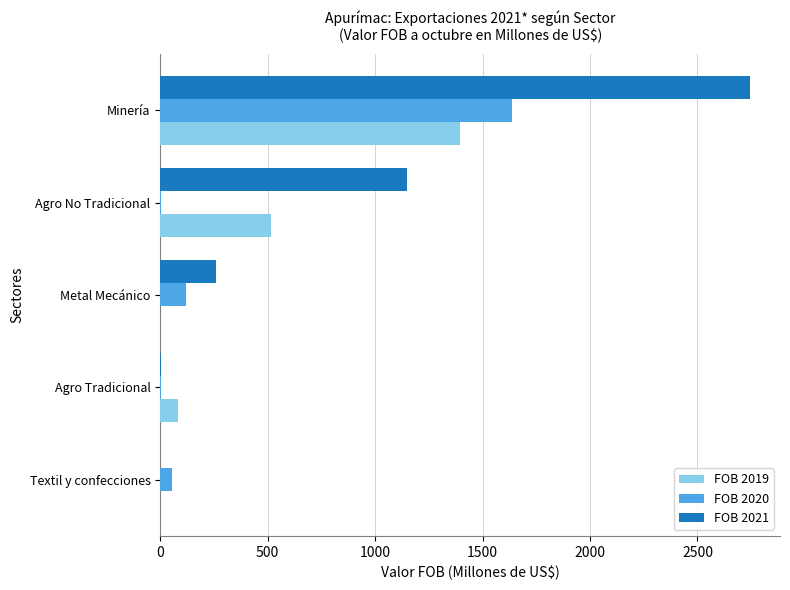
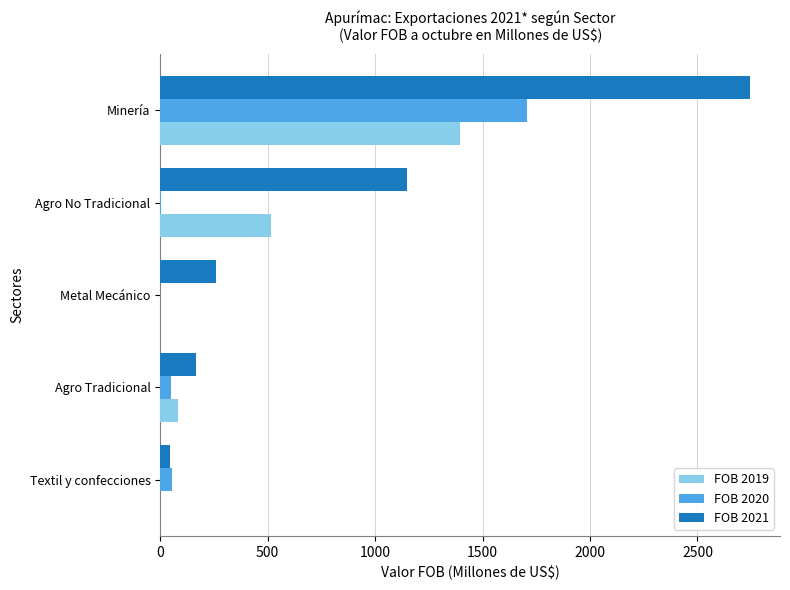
FOB 2020, Minería: 1630 -> 1710
FOB 2020, Metal Mecánico: 120 -> 0
FOB 2021, Agro Tradicional: 0 -> 170
FOB 2020, Agro Tradicional: 0 -> 50
FOB 2021, Textil y confecciones: 0 -> 50
